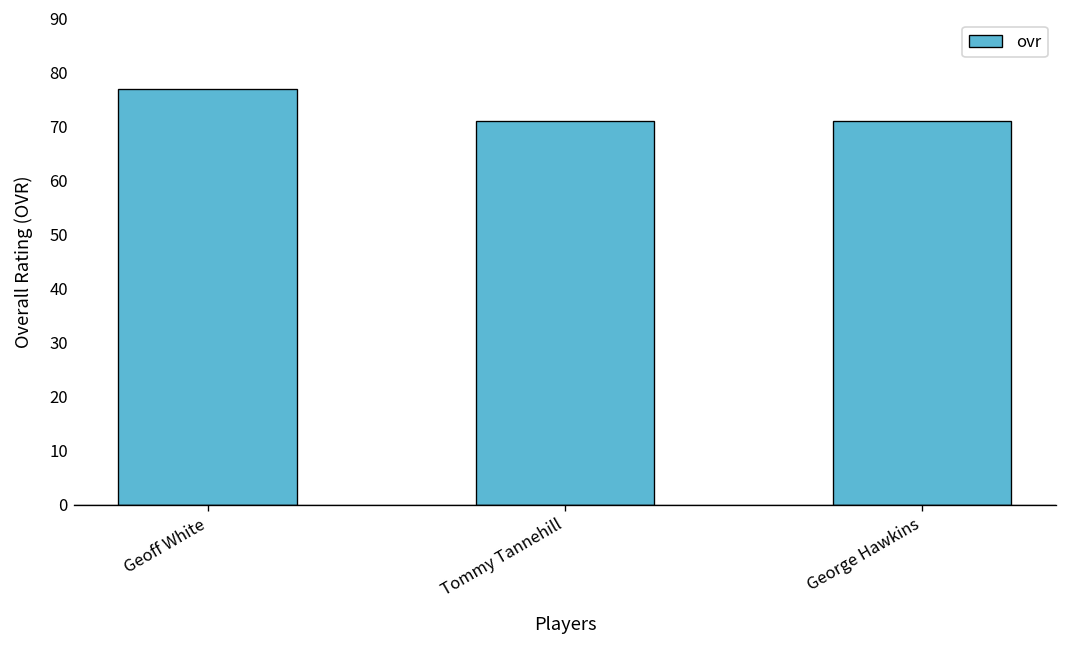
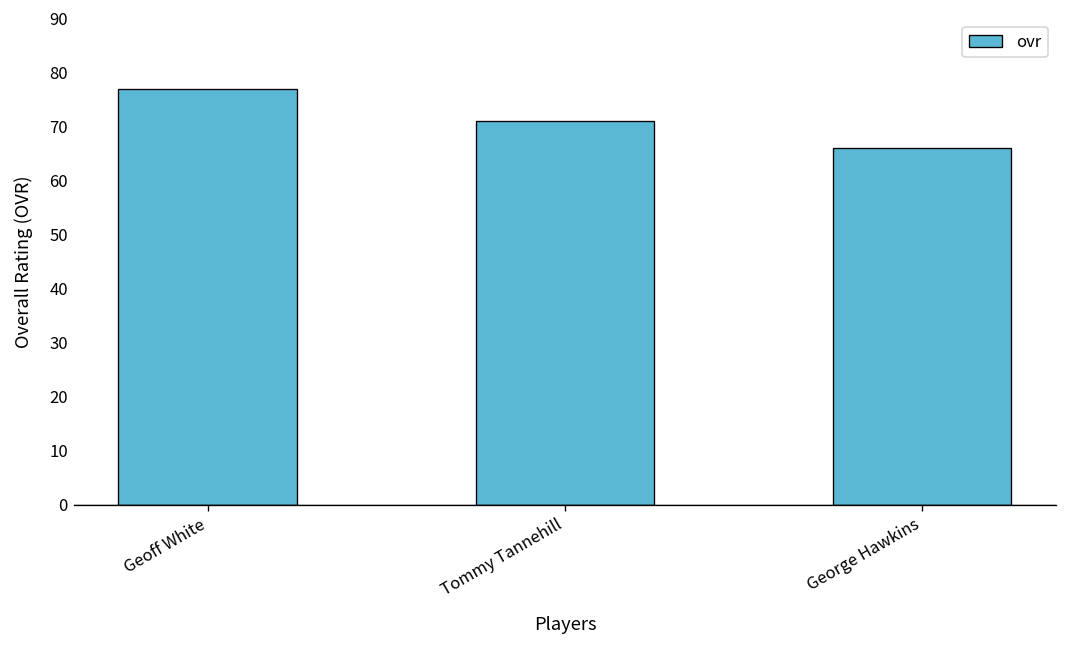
George Hawkins: 71 -> 66
